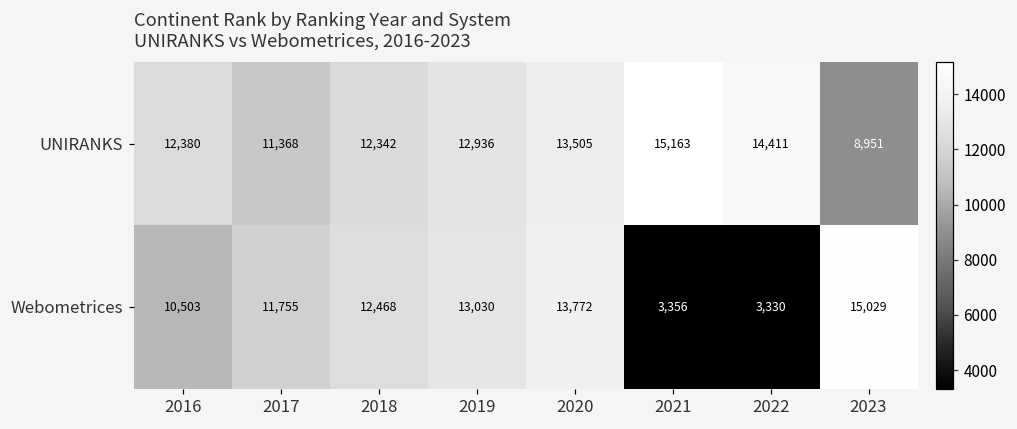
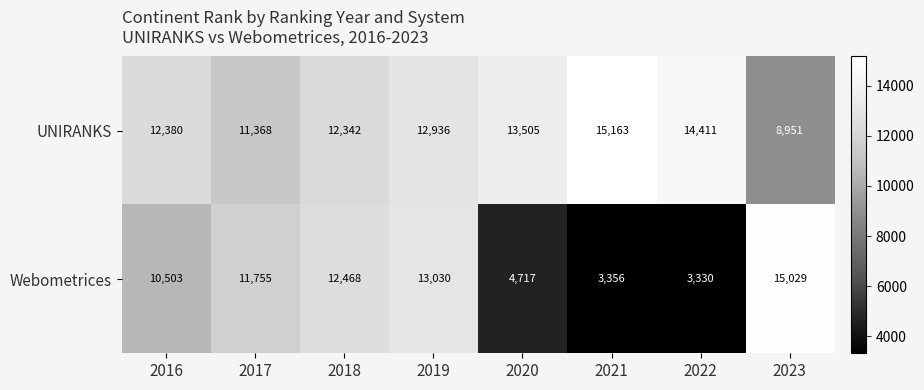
Webometrices, 2020: 13,772 -> 4,717
